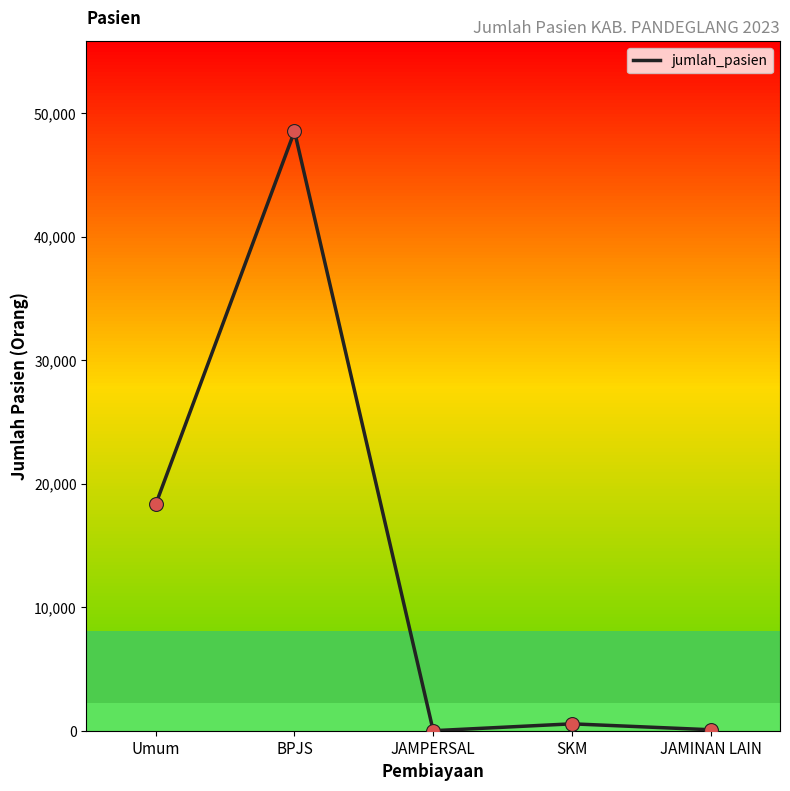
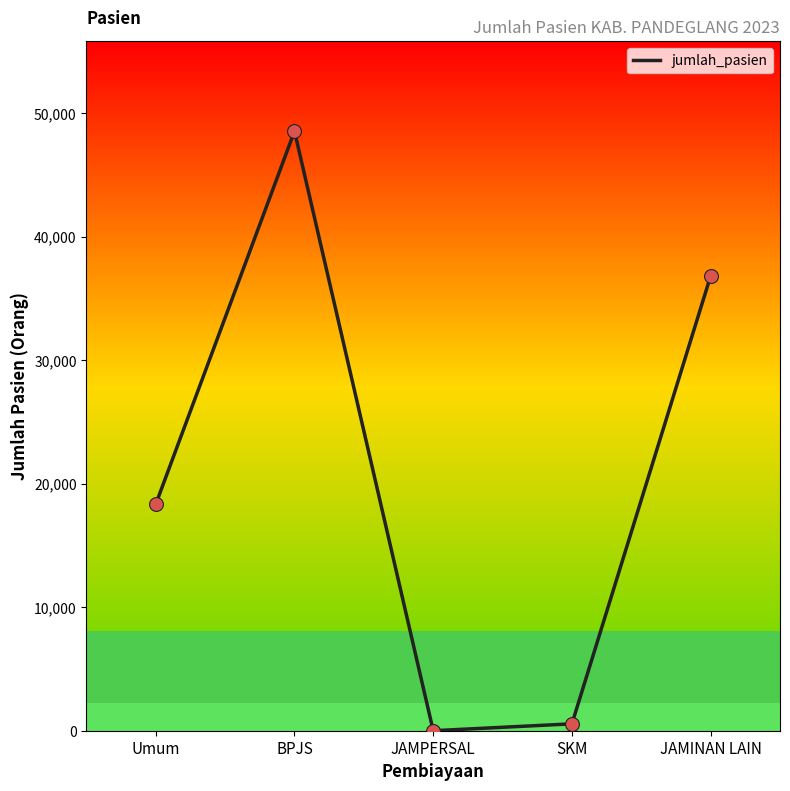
jumlah_pasien, JAMINAN LAIN: 100 -> 36,800
